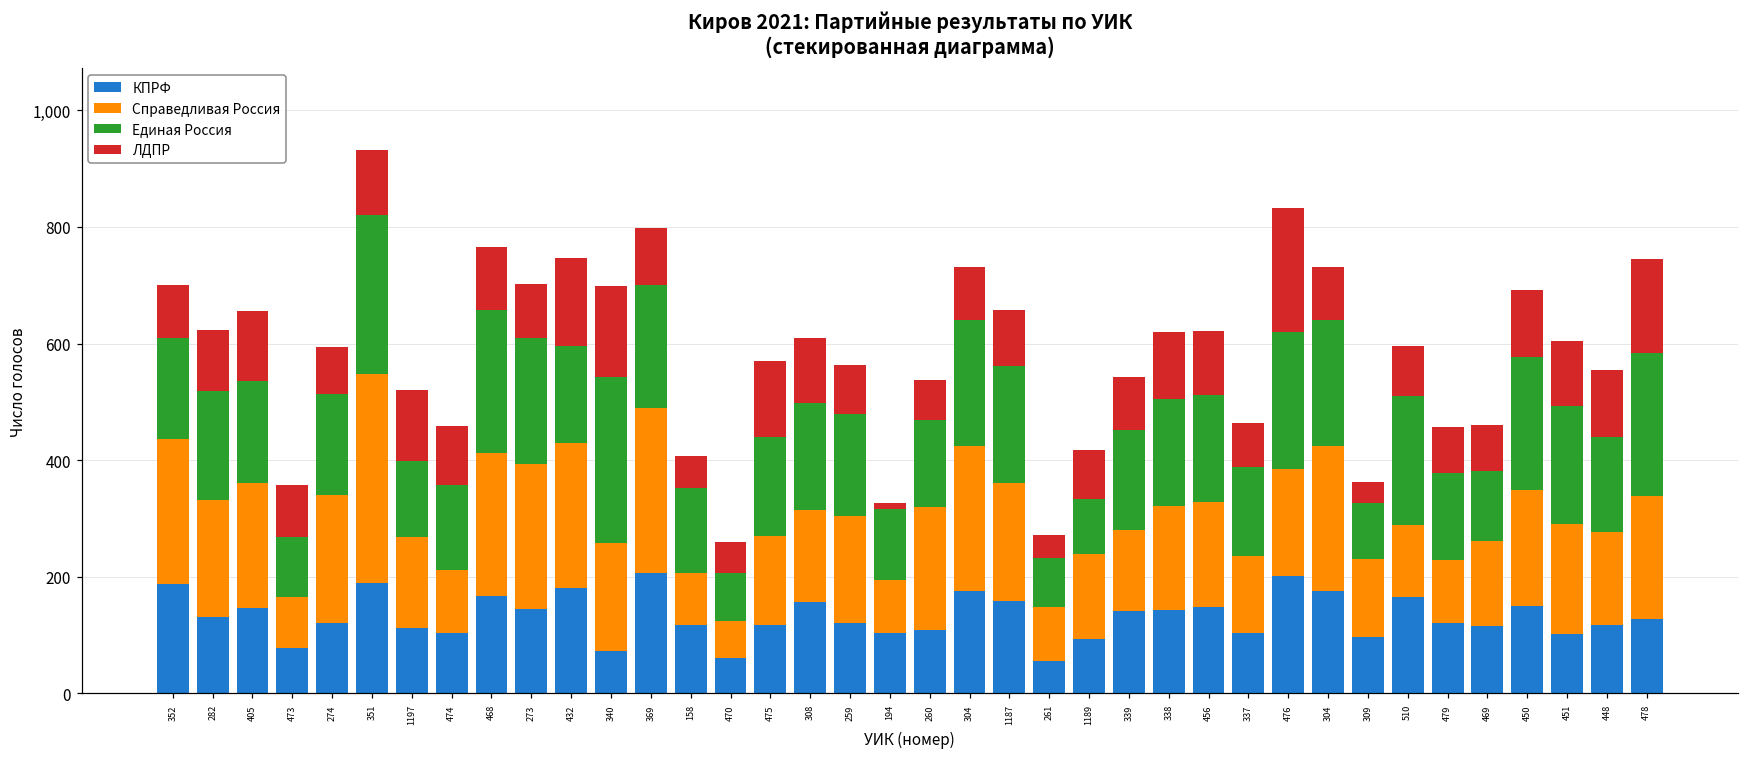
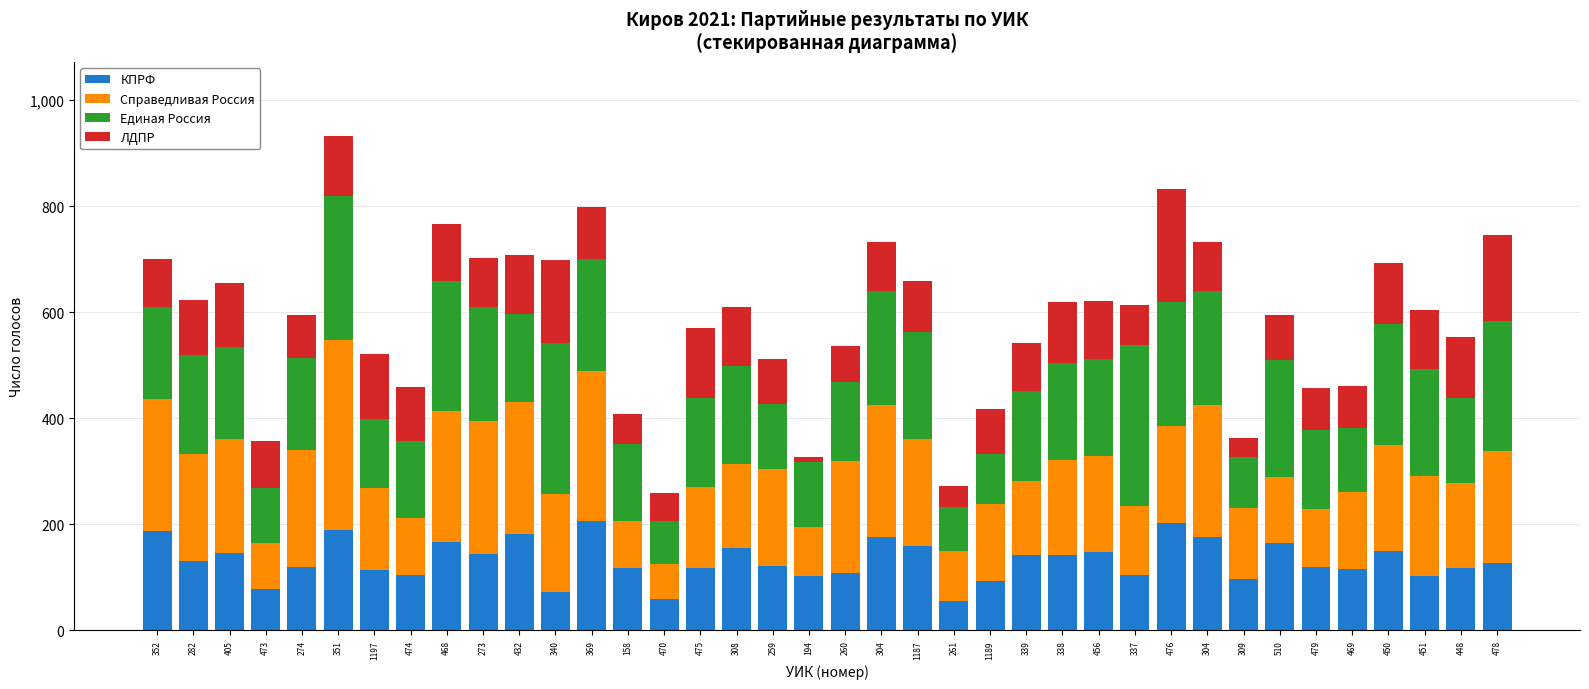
ЛДПР, 432: 150 -> 110
Единая Россия, 259: 180 -> 120
Единая Россия, 337: 150 -> 300
